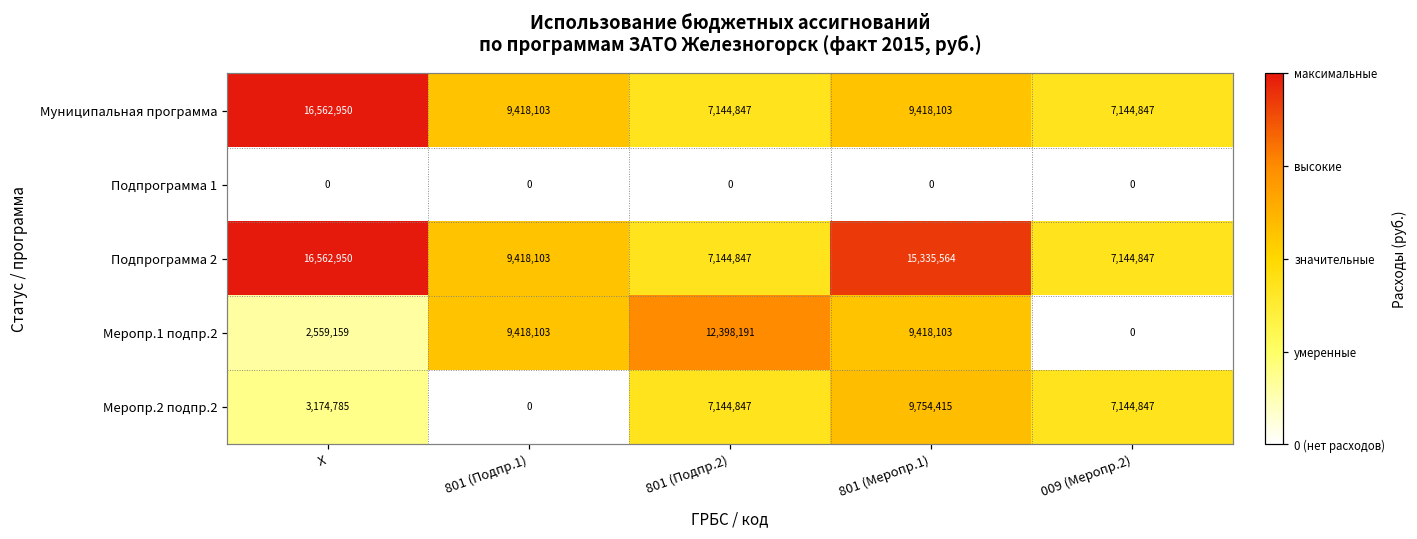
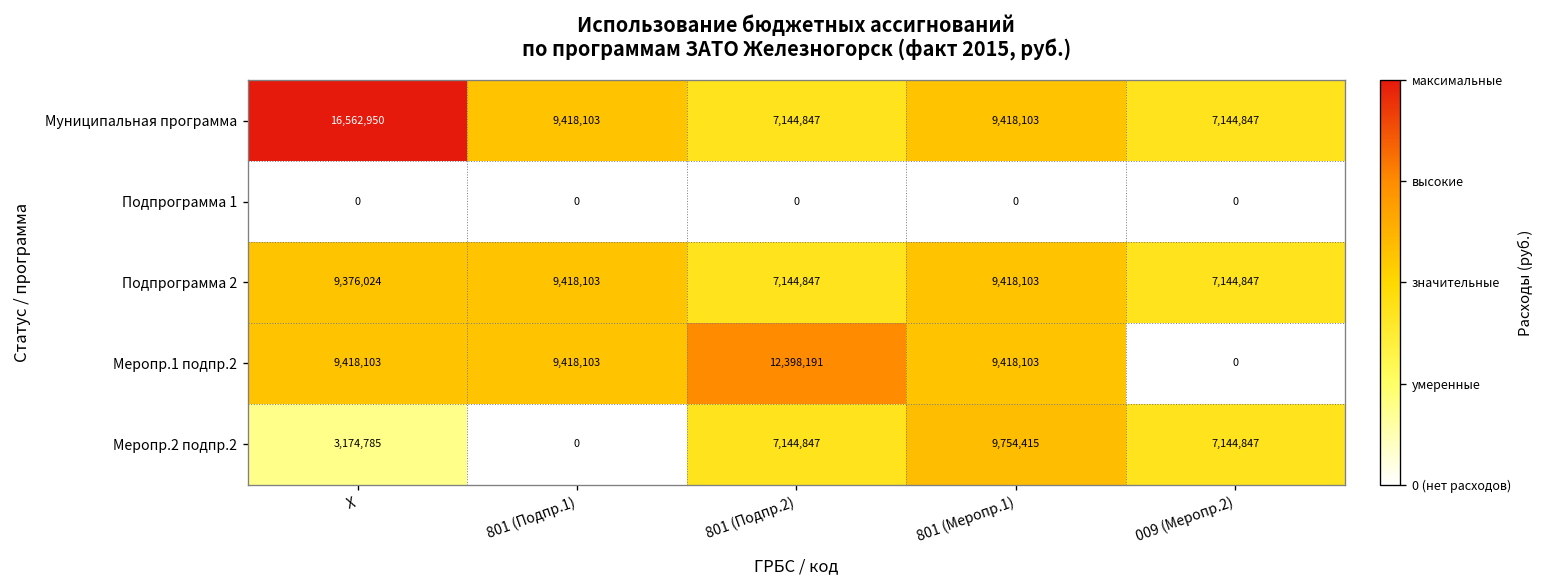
Подпрограмма 2, Х: 16,562,950 -> 9,376,024
Подпрограмма 2, 801 (Меропр.1): 15,335,564 -> 9,418,103
Меропр.1 подпр.2, Х: 2,559,159 -> 9,418,103
